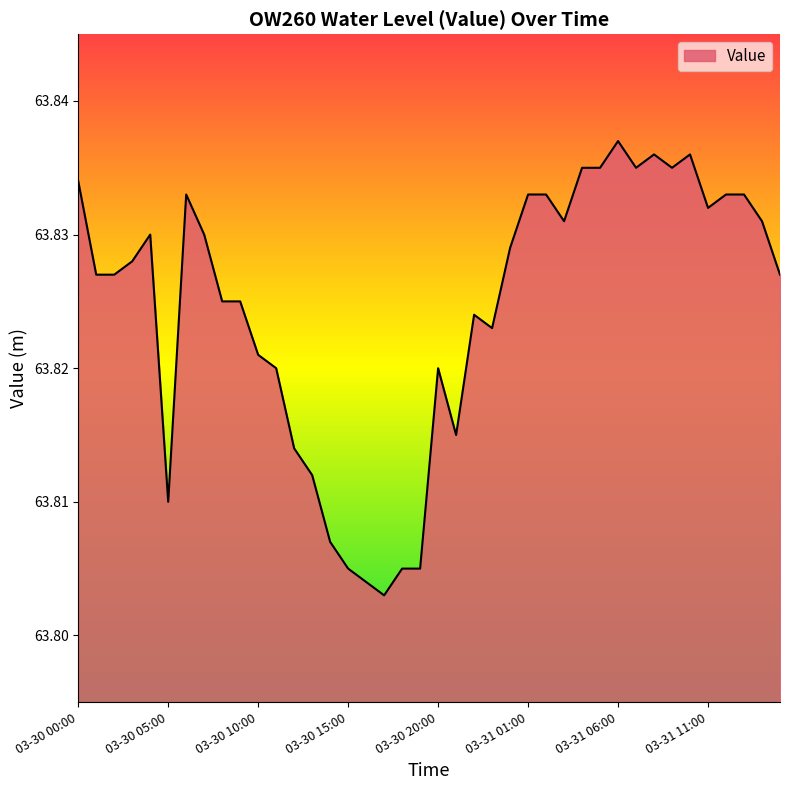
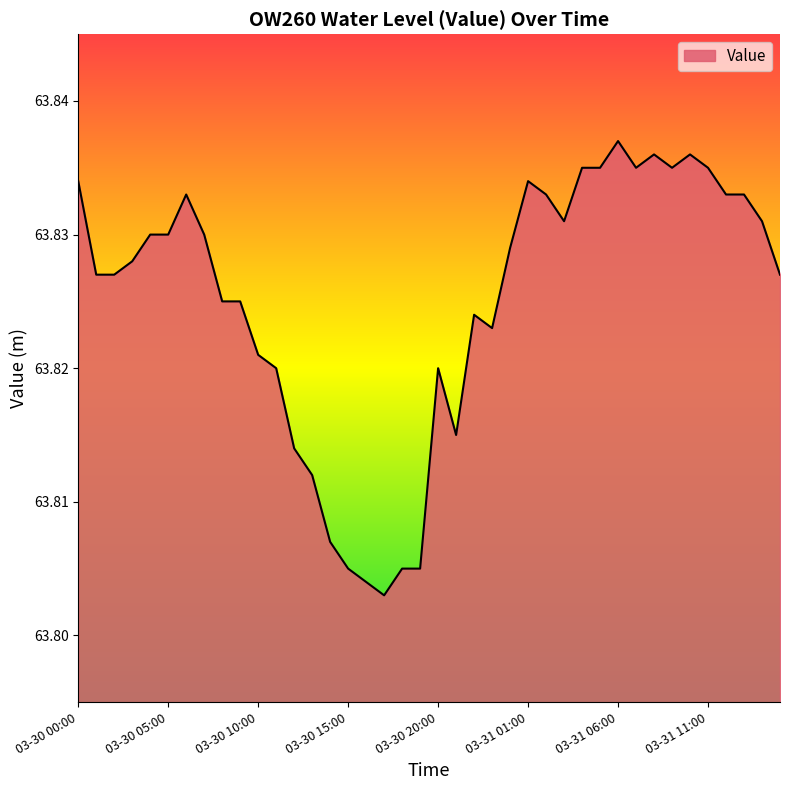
03-30 05:00: 63.81 -> 63.83
03-31 01:00: 63.833 -> 63.834
03-31 11:00: 63.832 -> 63.835
